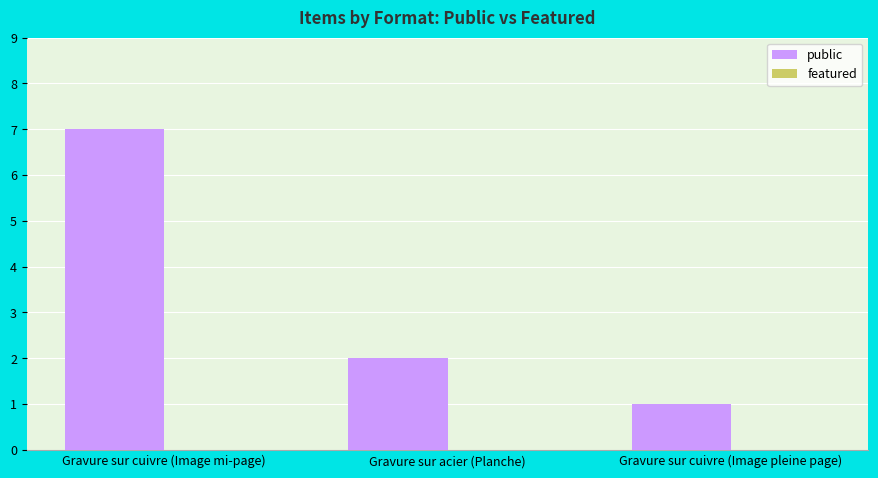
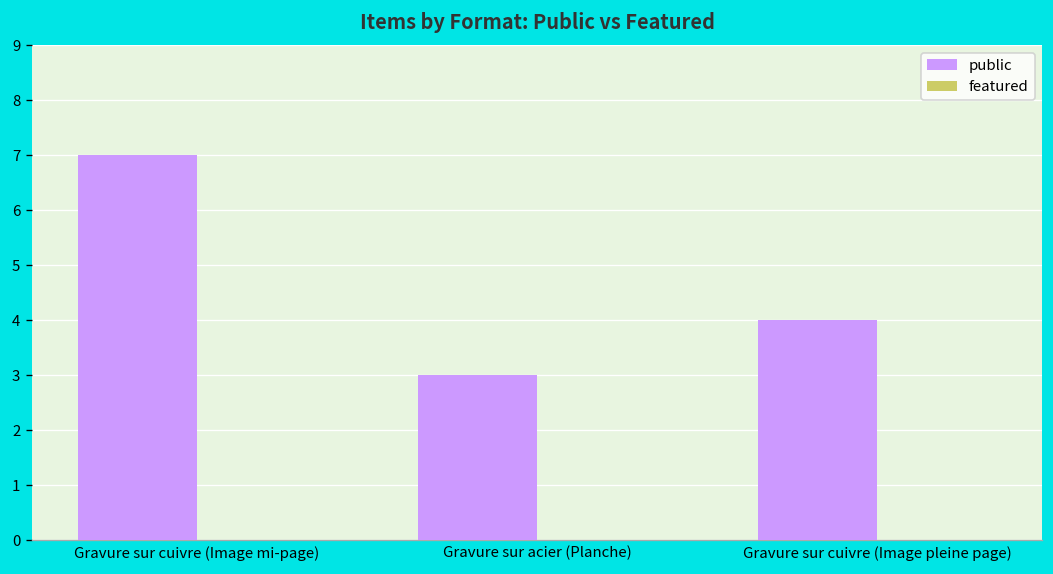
public, Gravure sur acier (Planche): 2 -> 3
public, Gravure sur cuivre (Image pleine page): 1 -> 4
